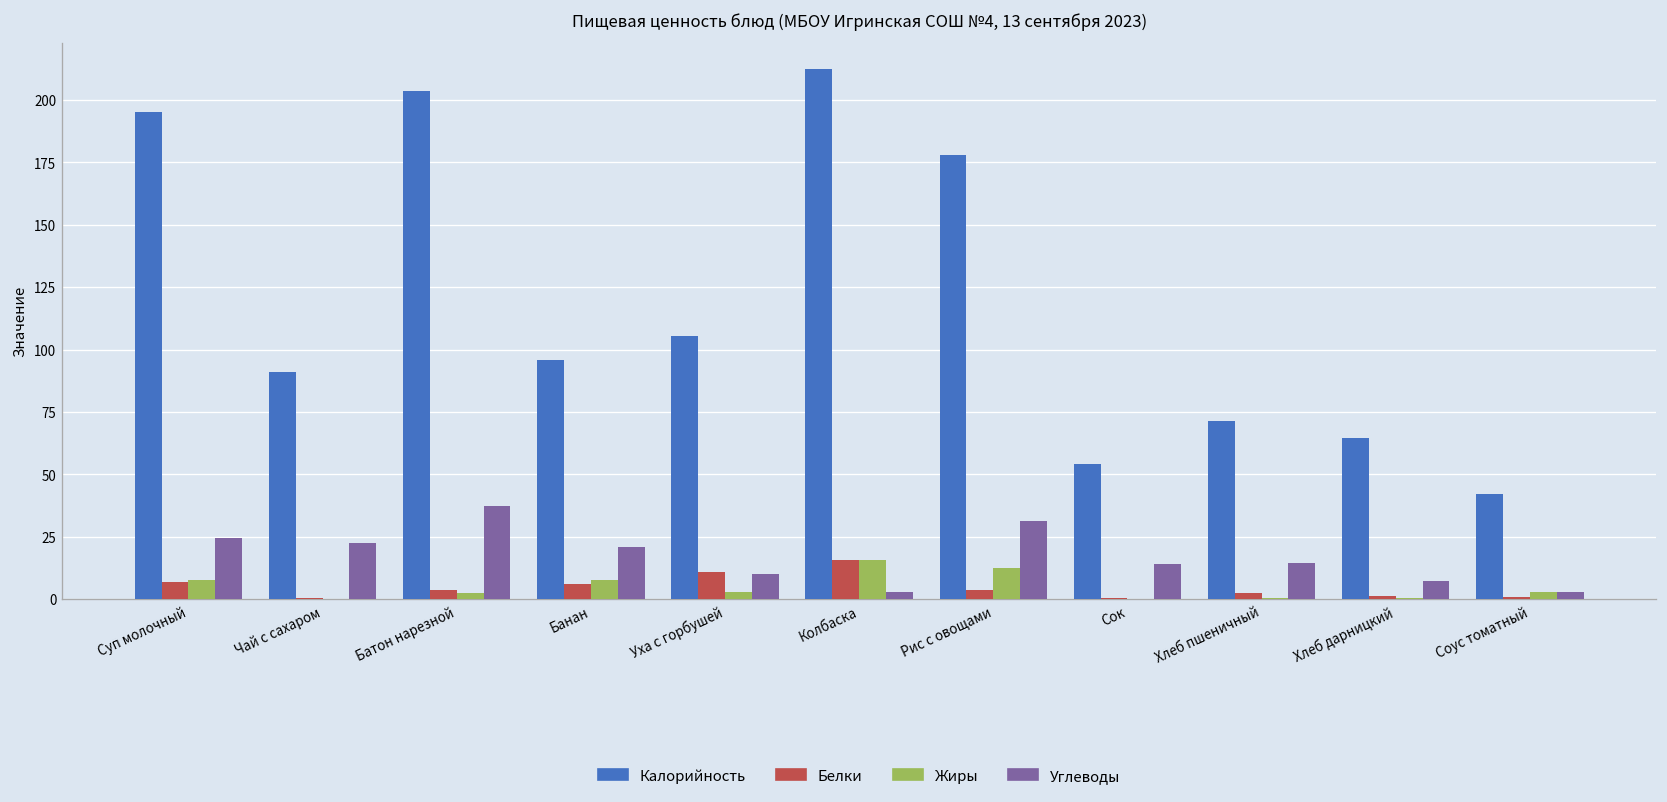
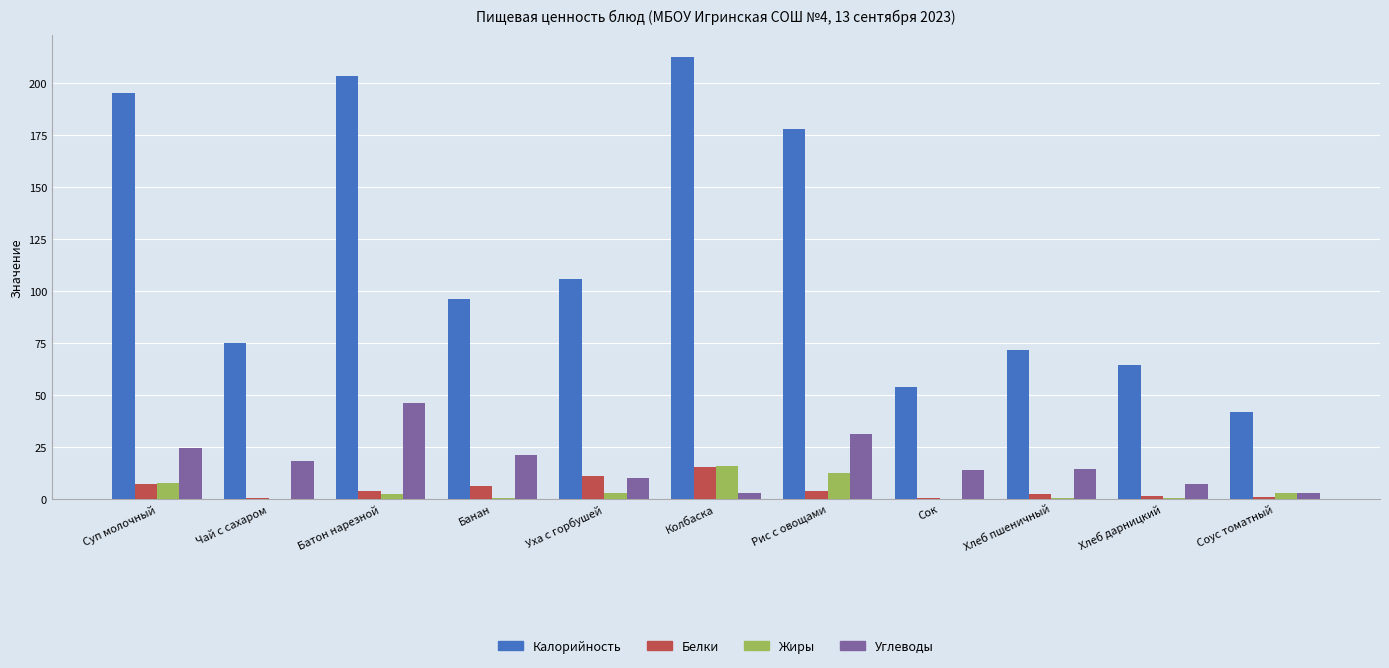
Калорийность, Чай с сахаром: 91 -> 75
Углеводы, Чай с сахаром: 22 -> 18
Углеводы, Батон нарезной: 37 -> 46
Жиры, Банан: 8 -> 1
